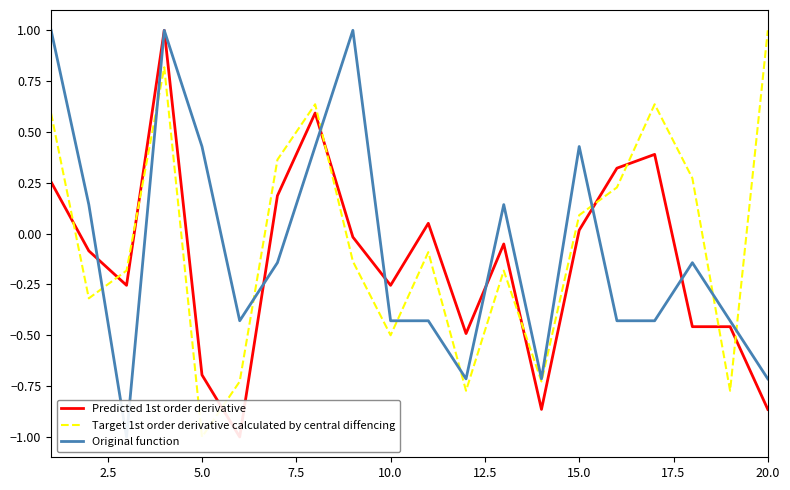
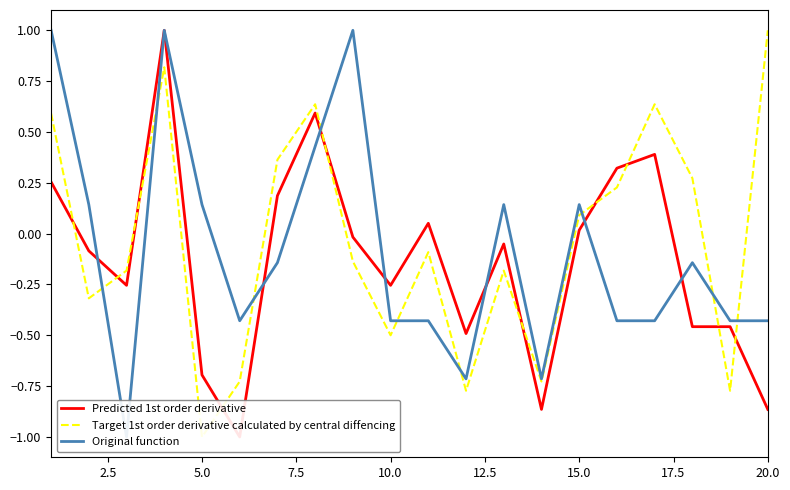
Original function, 5.0: 0.43 -> 0.14
Original function, 15.0: 0.43 -> 0.14
Original function, 20.0: -0.71 -> -0.43
